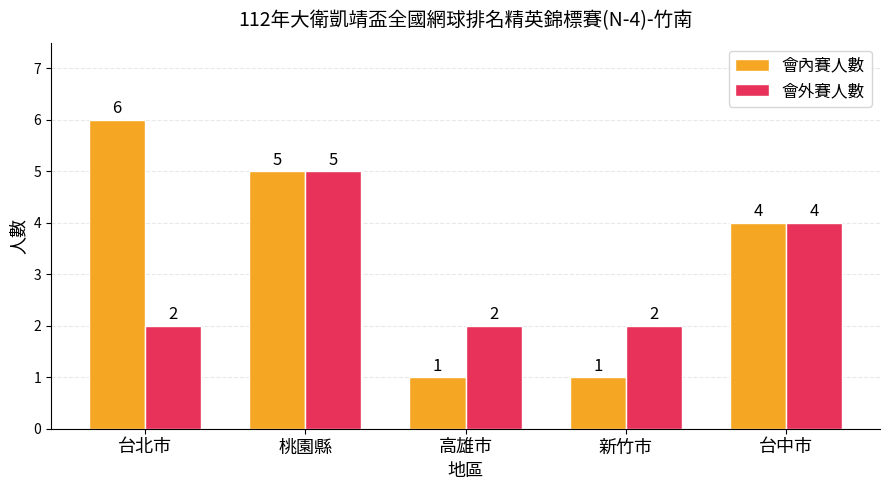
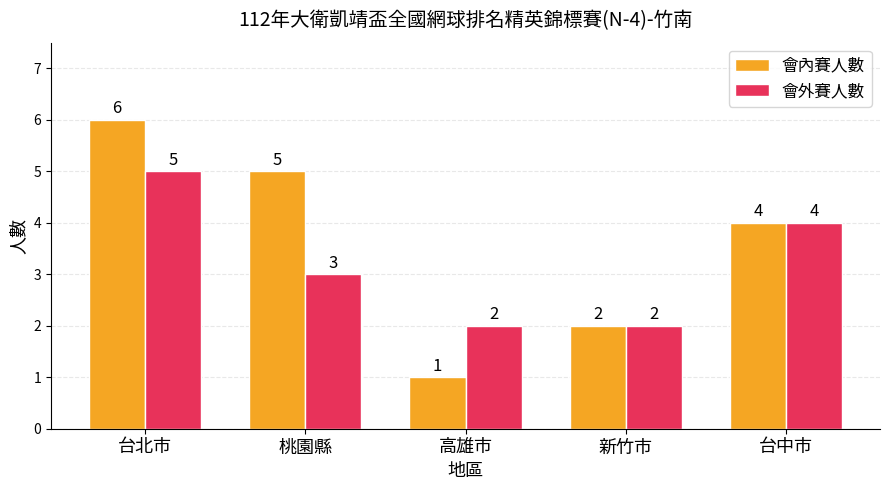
會外賽人數, 台北市: 2 -> 5
會外賽人數, 桃園縣: 5 -> 3
會內賽人數, 新竹市: 1 -> 2
